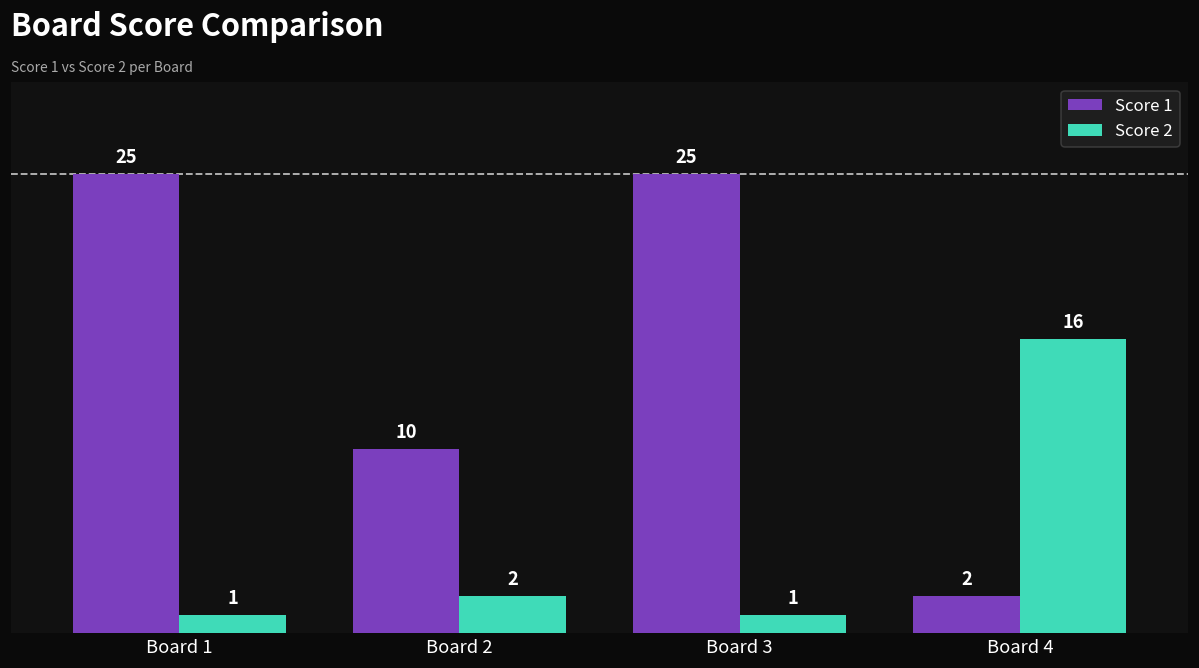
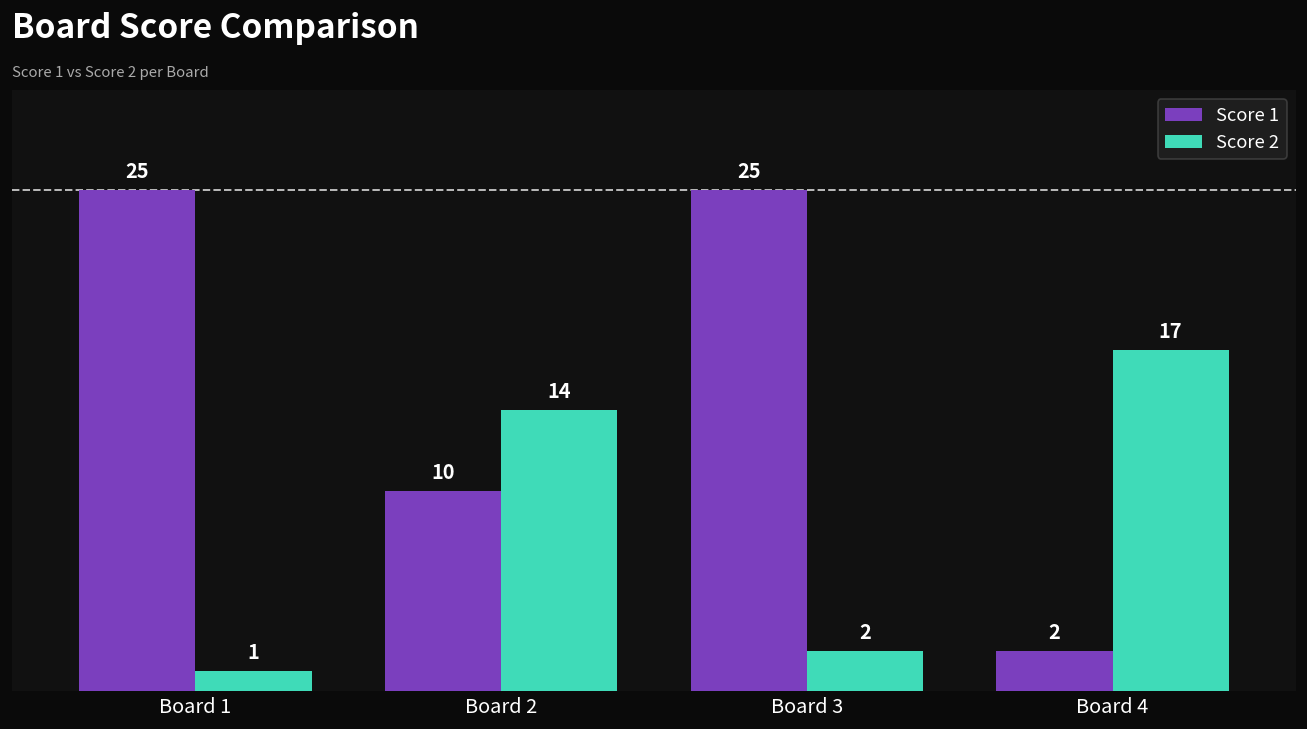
Score 2, Board 2: 2 -> 14
Score 2, Board 3: 1 -> 2
Score 2, Board 4: 16 -> 17
